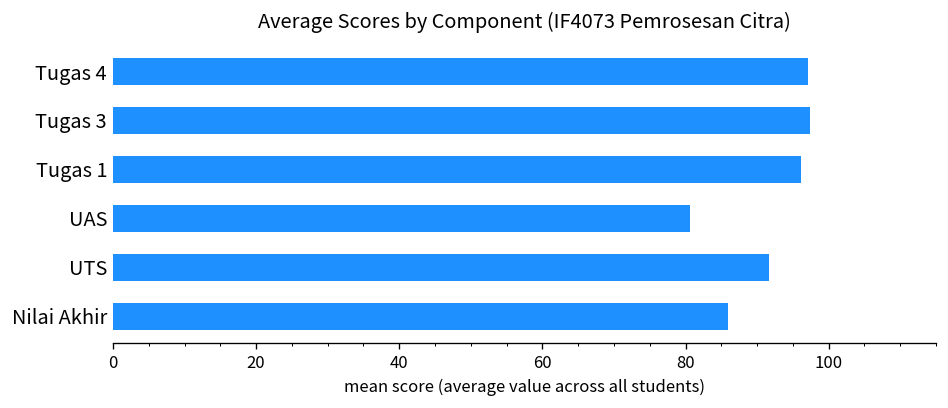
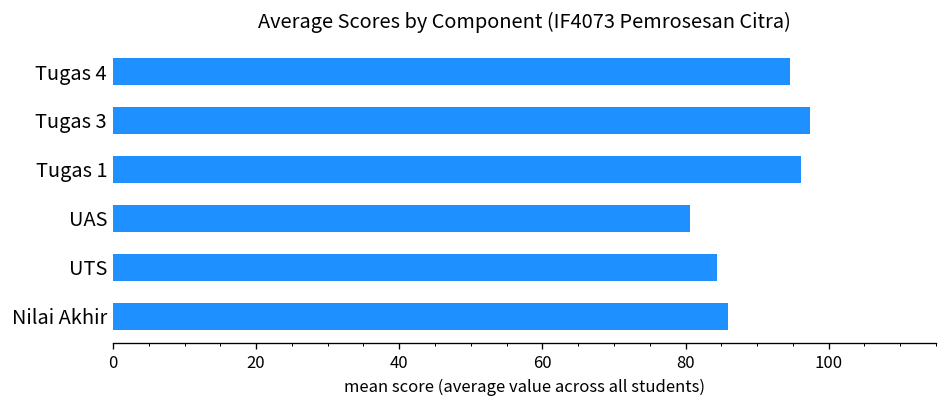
Tugas 4: 97 -> 95
UTS: 92 -> 84
